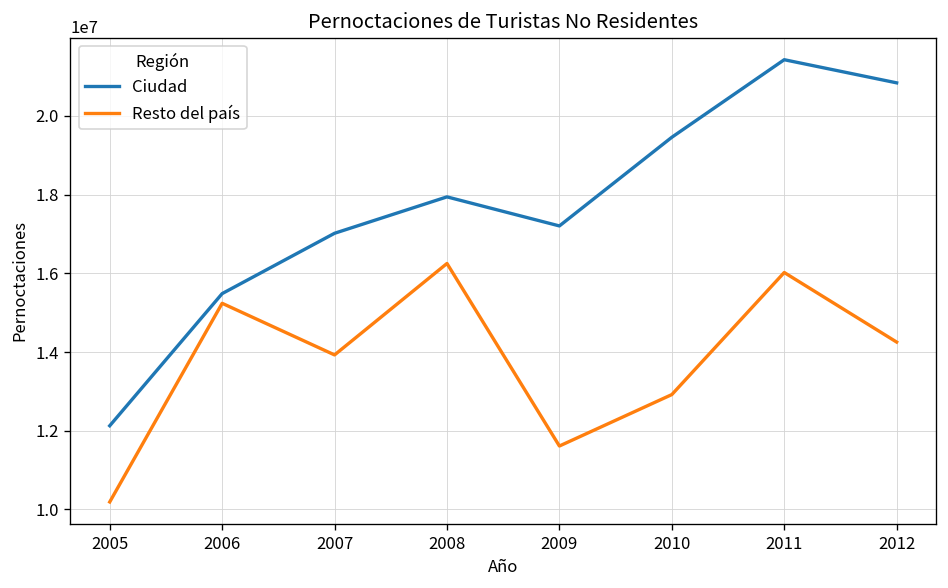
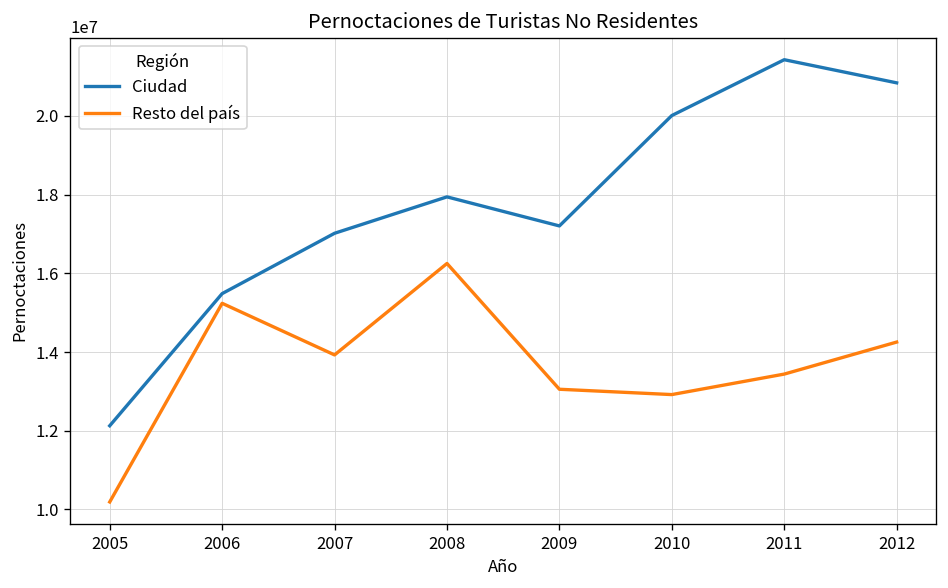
Resto del país, 2009: 11600000 -> 13100000
Ciudad, 2010: 19500000 -> 20000000
Resto del país, 2011: 16000000 -> 13400000
